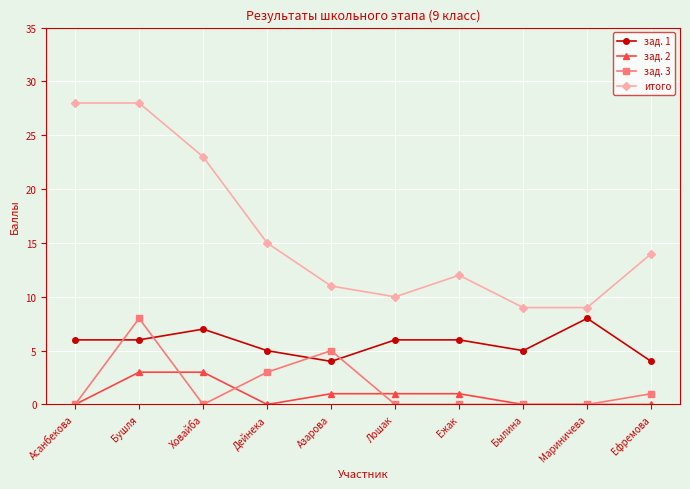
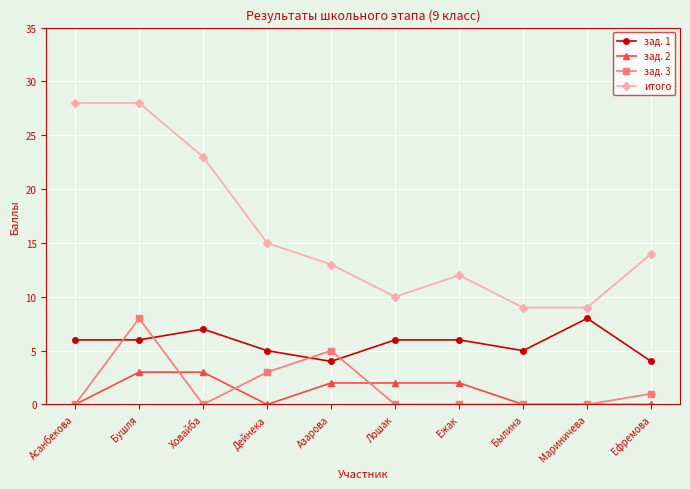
зад. 2, Азарова: 1 -> 2
итого, Азарова: 11 -> 13
зад. 2, Лошак: 1 -> 2
зад. 2, Ежак: 1 -> 2
